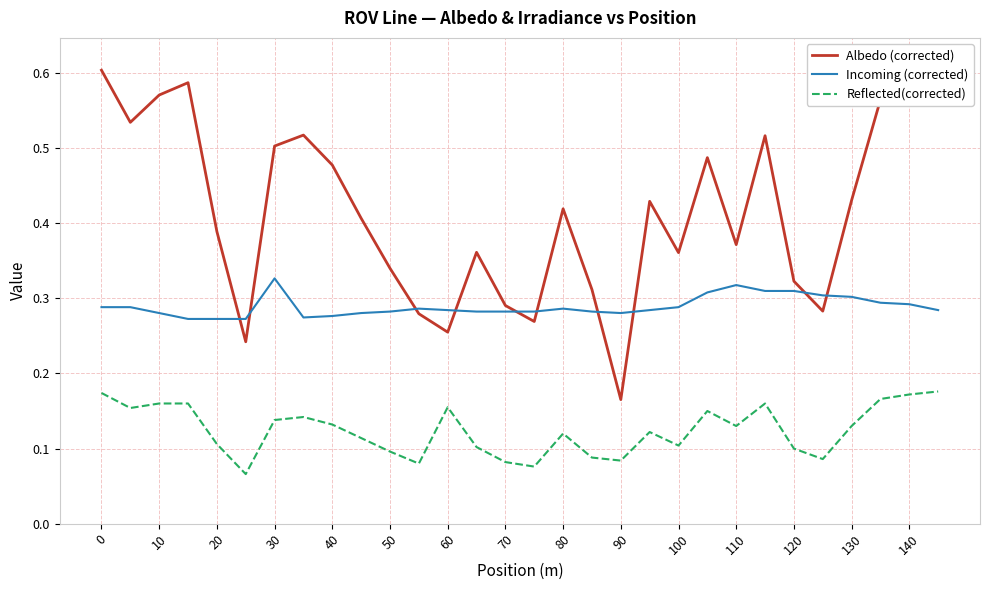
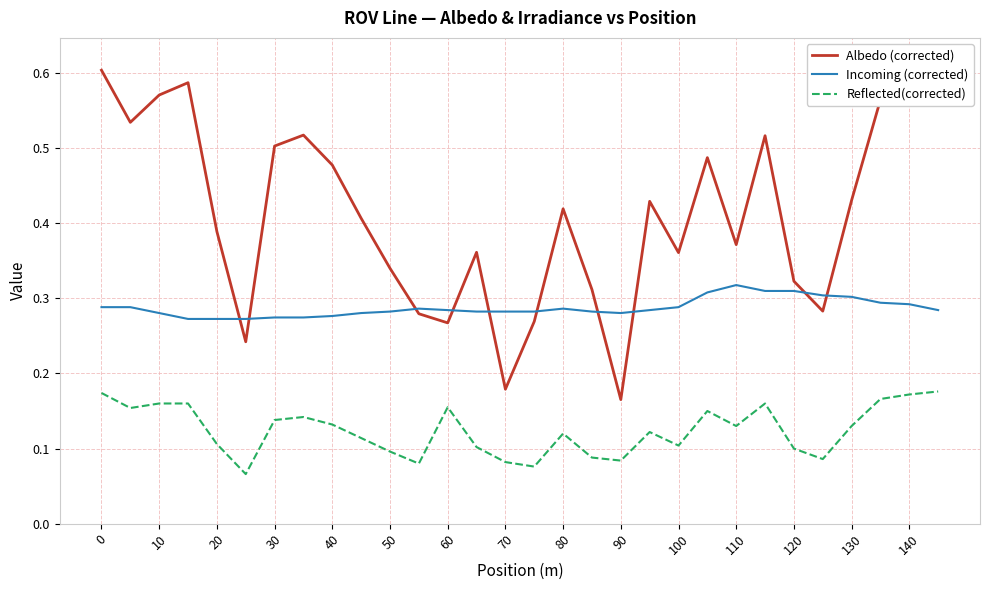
Incoming (corrected), 30: 0.33 -> 0.27
Albedo (corrected), 60: 0.25 -> 0.27
Albedo (corrected), 70: 0.29 -> 0.18
